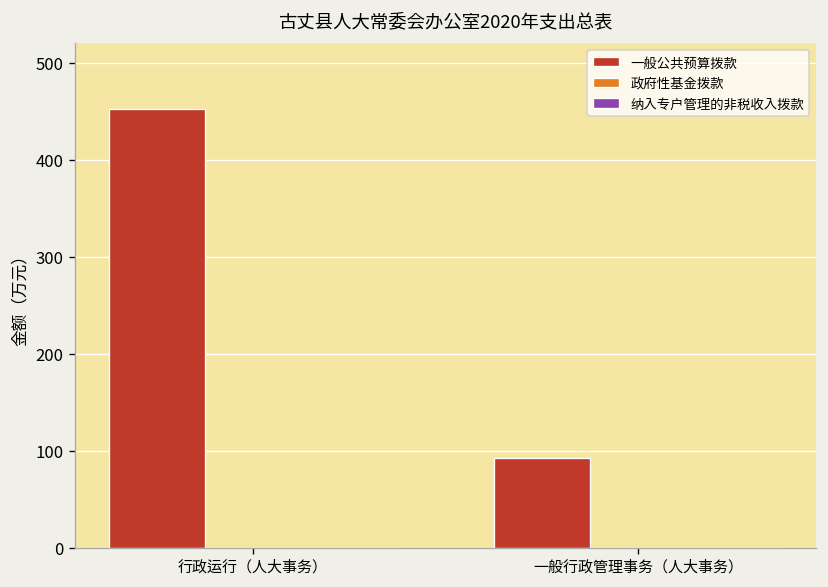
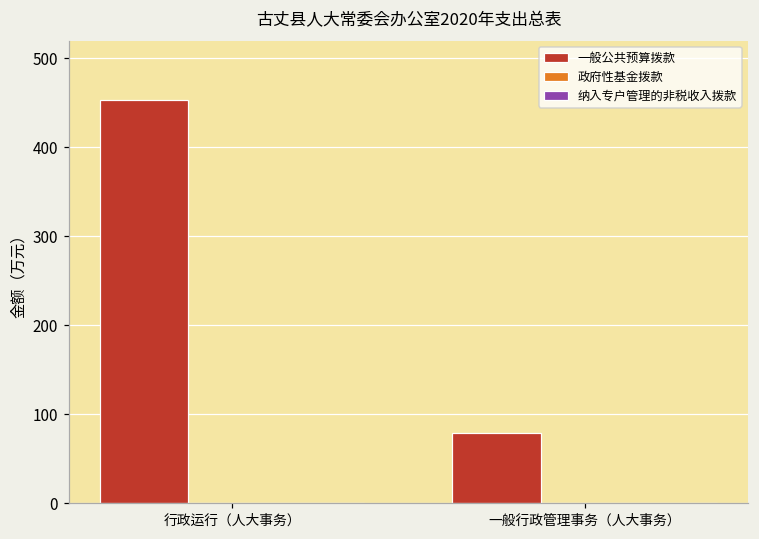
一般公共预算拨款, 一般行政管理事务（人大事务）: 90 -> 80
